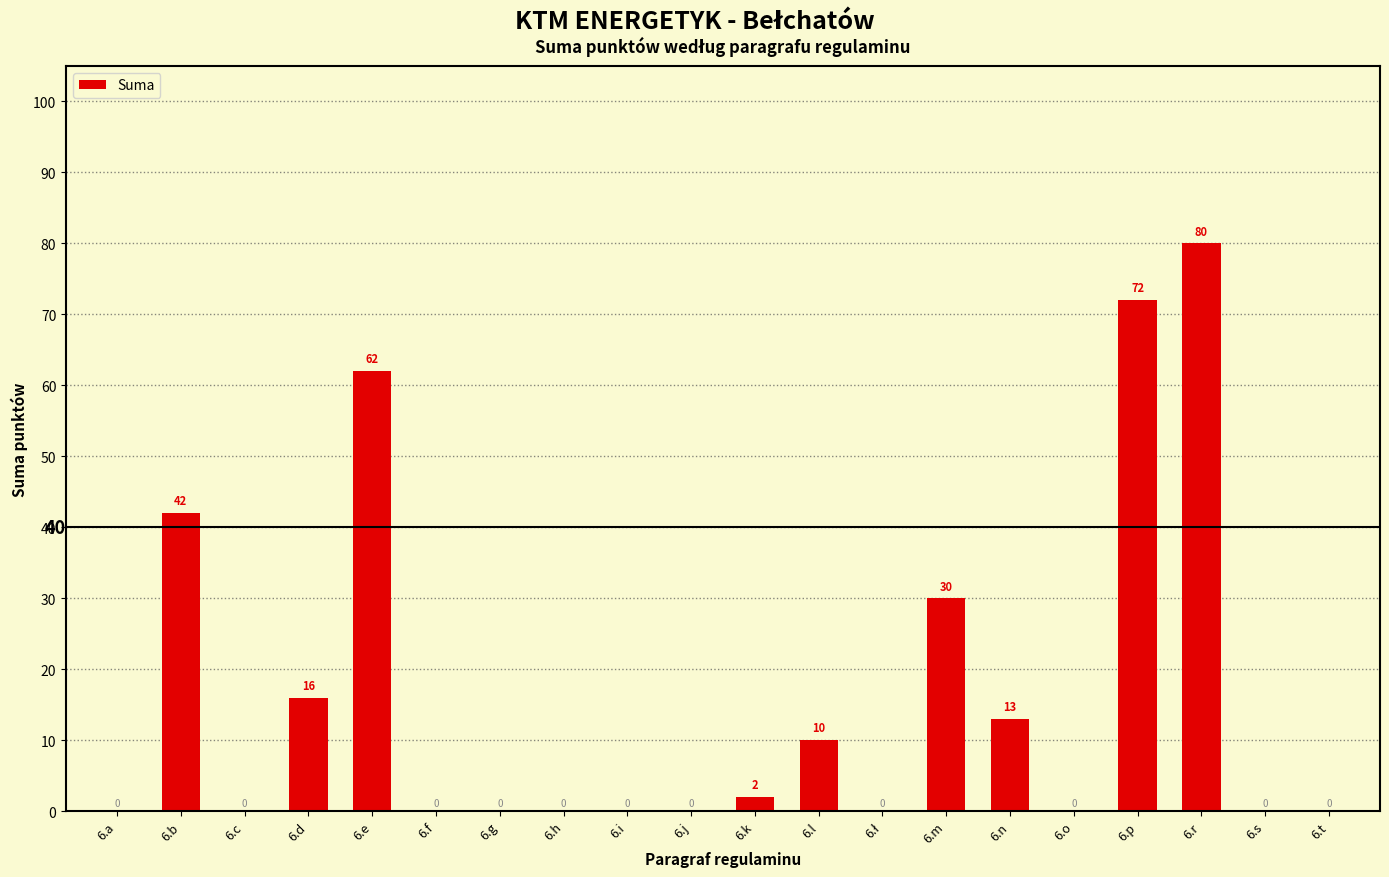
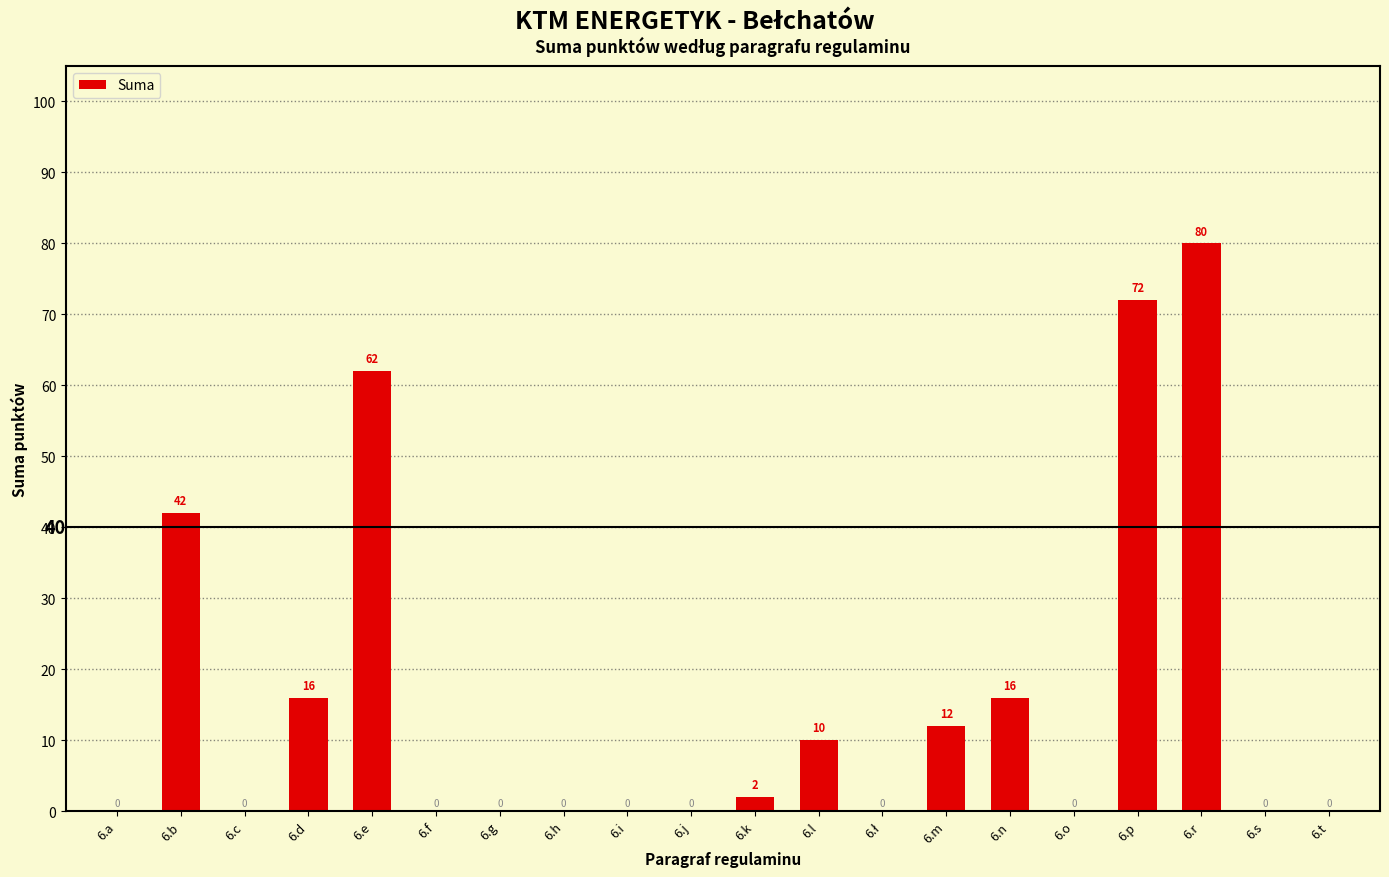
6.m: 30 -> 12
6.n: 13 -> 16
